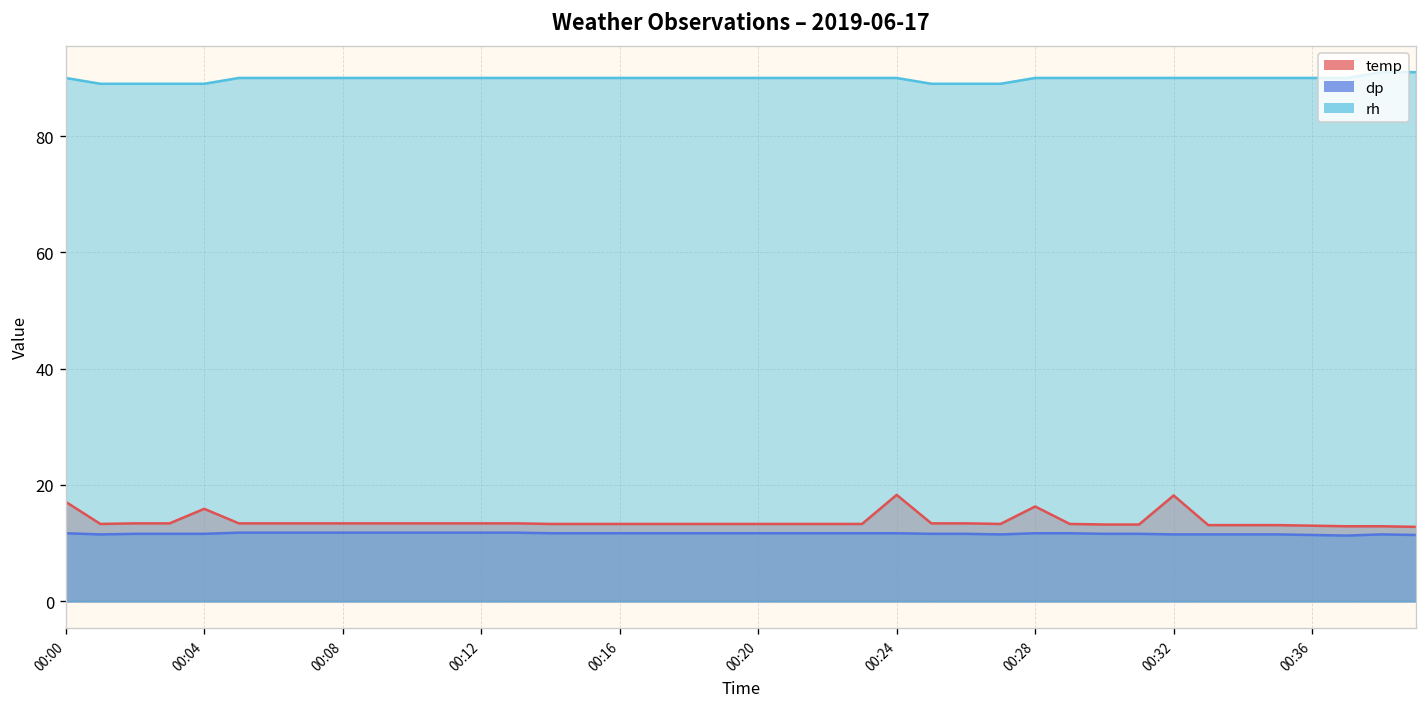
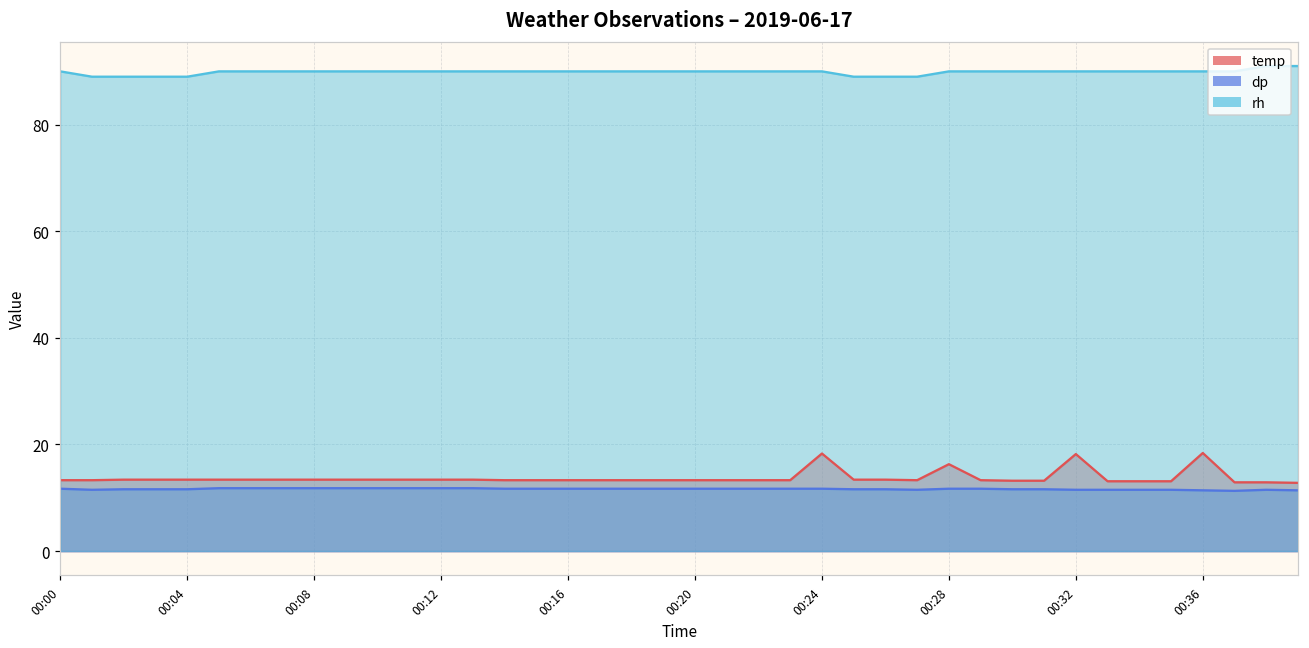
temp, 00:00: 17 -> 13
temp, 00:04: 16 -> 13
temp, 00:36: 13 -> 18
